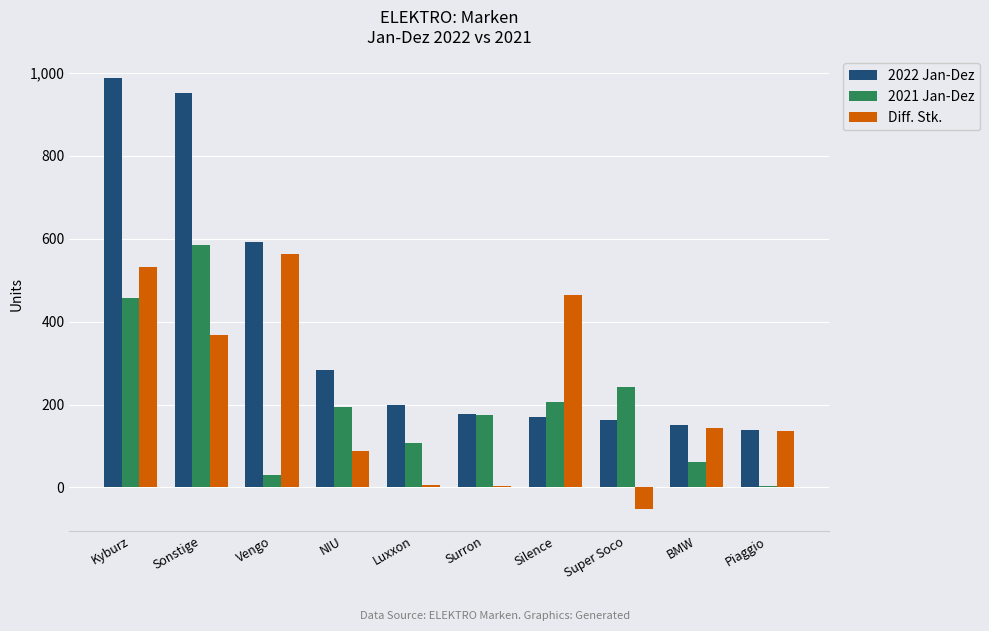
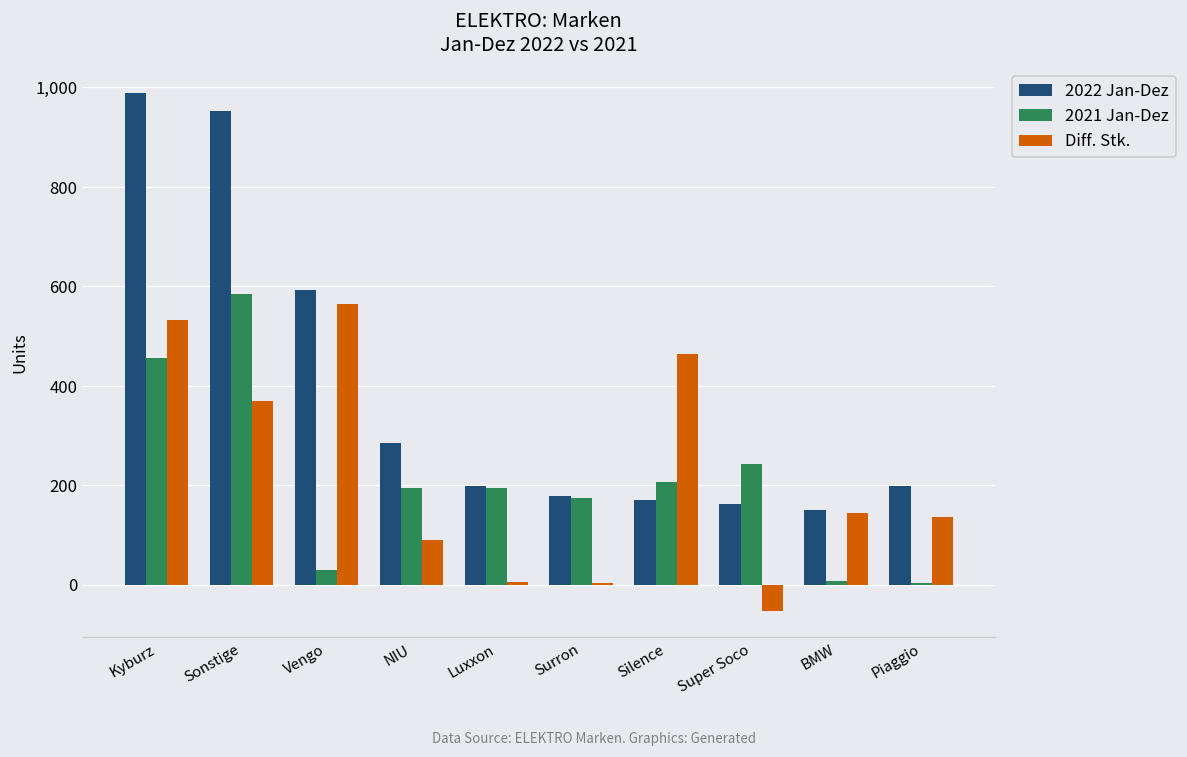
2021 Jan-Dez, Luxxon: 110 -> 190
2021 Jan-Dez, BMW: 60 -> 10
2022 Jan-Dez, Piaggio: 140 -> 200
